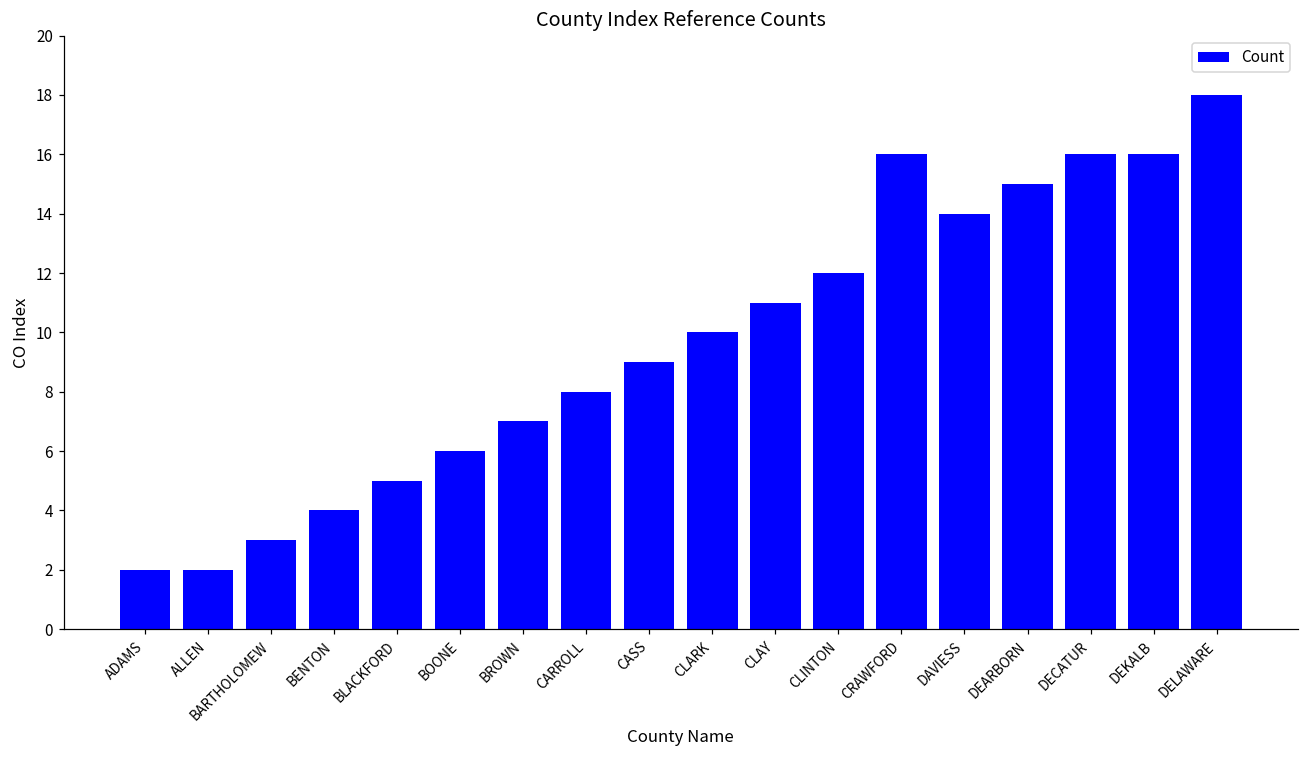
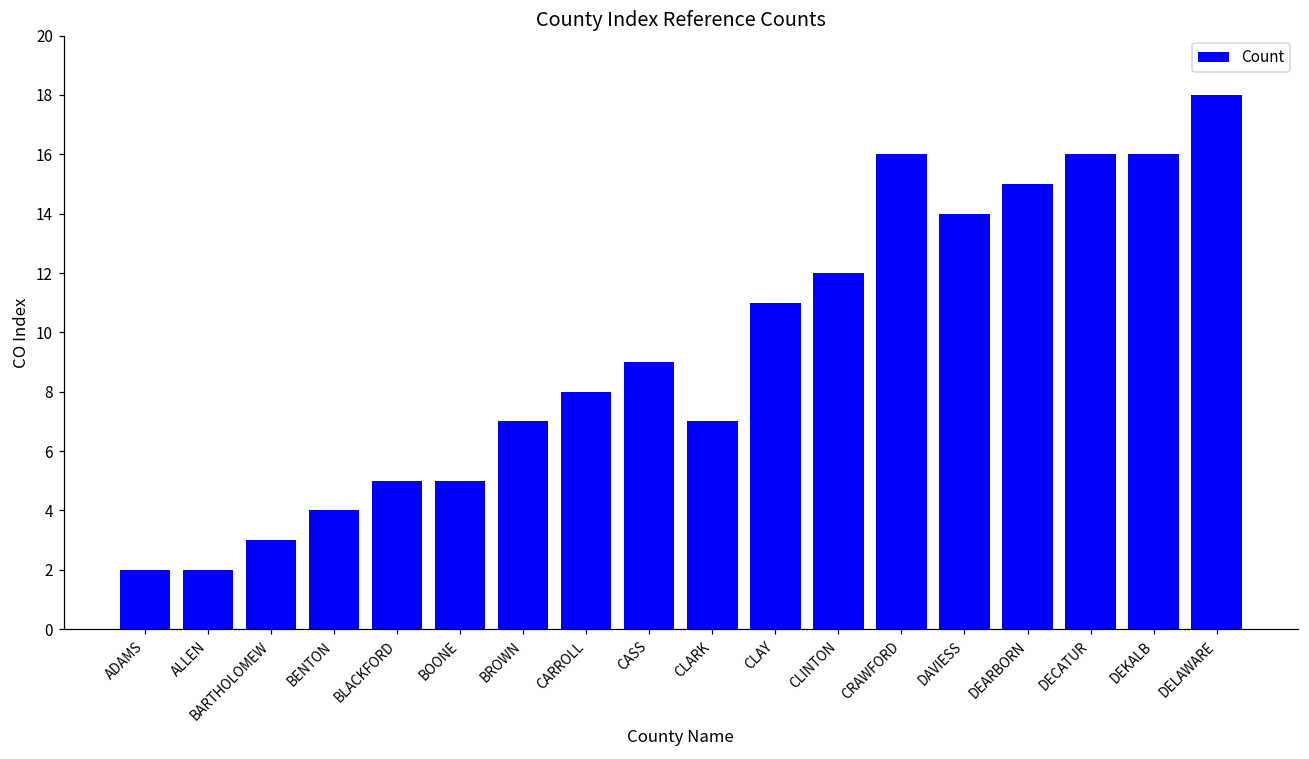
BOONE: 6 -> 5
CLARK: 10 -> 7
